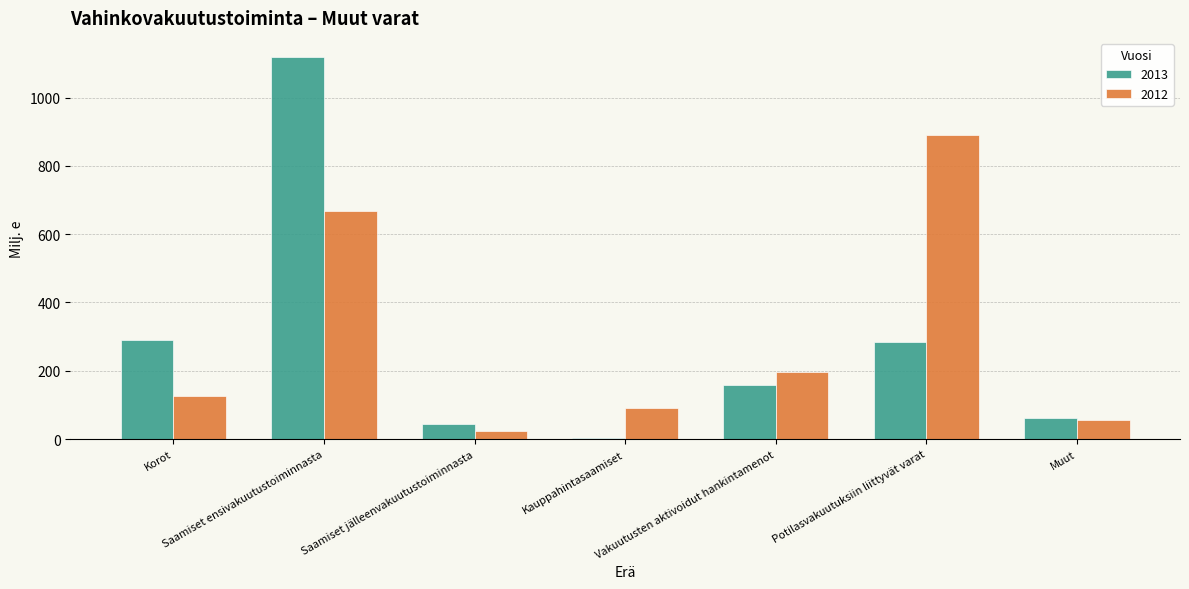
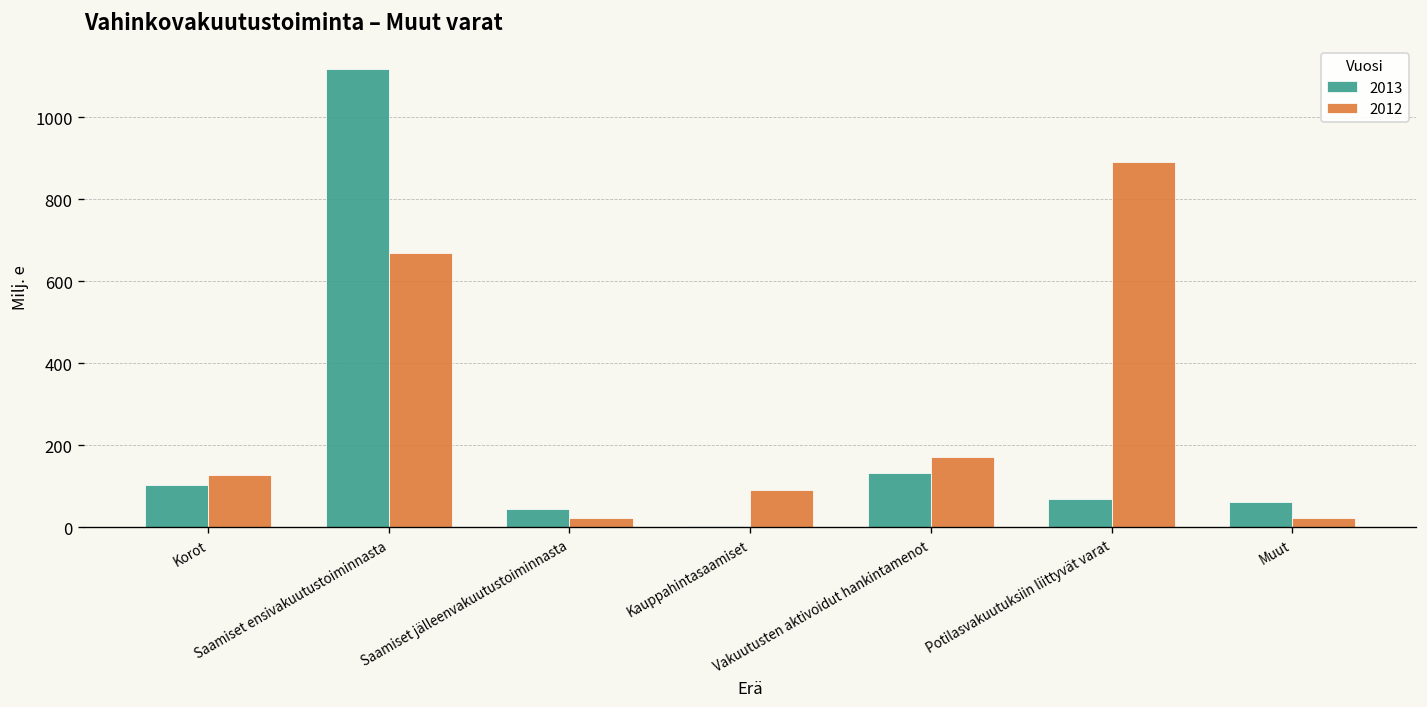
2013, Korot: 290 -> 100
2013, Vakuutusten aktivoidut hankintamenot: 160 -> 130
2012, Vakuutusten aktivoidut hankintamenot: 200 -> 170
2013, Potilasvakuutuksiin liittyvät varat: 280 -> 70
2012, Muut: 60 -> 20
